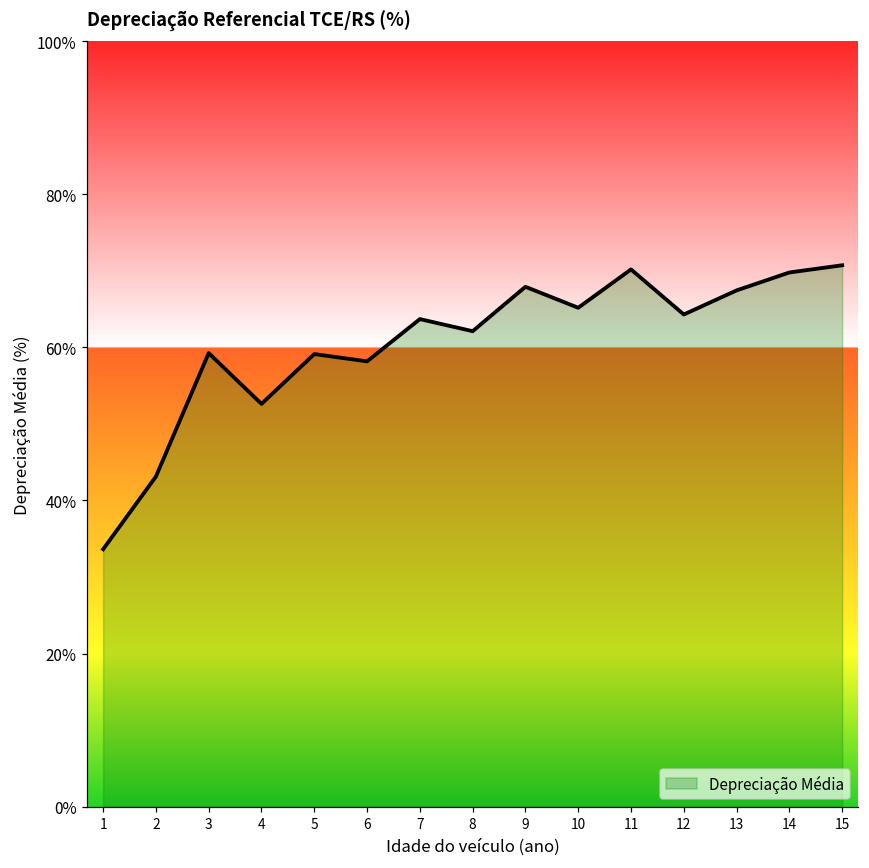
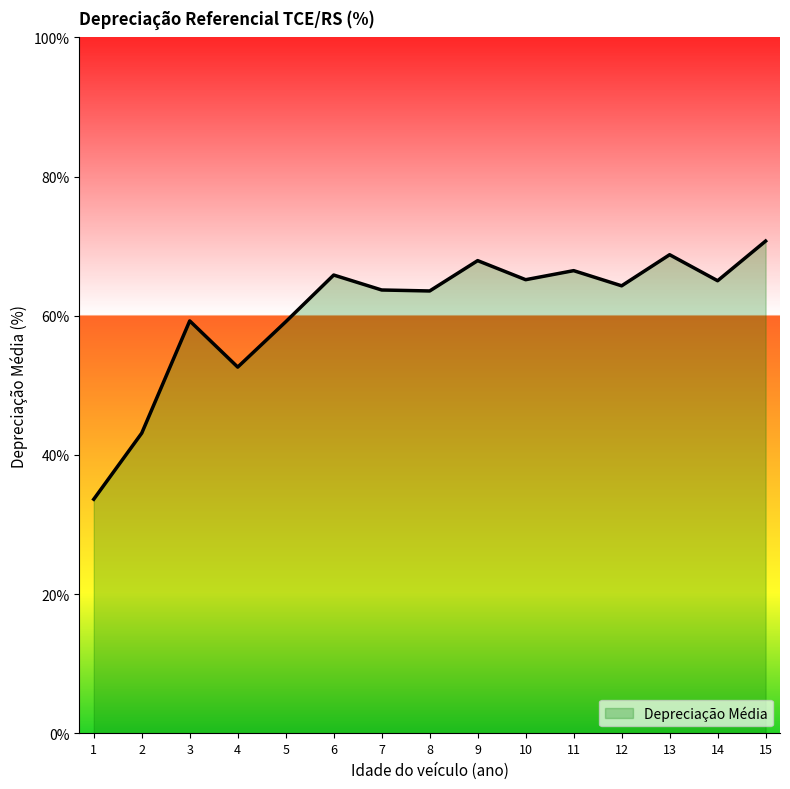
6: 58% -> 66%
8: 62% -> 64%
11: 70% -> 66%
13: 67% -> 69%
14: 70% -> 65%
